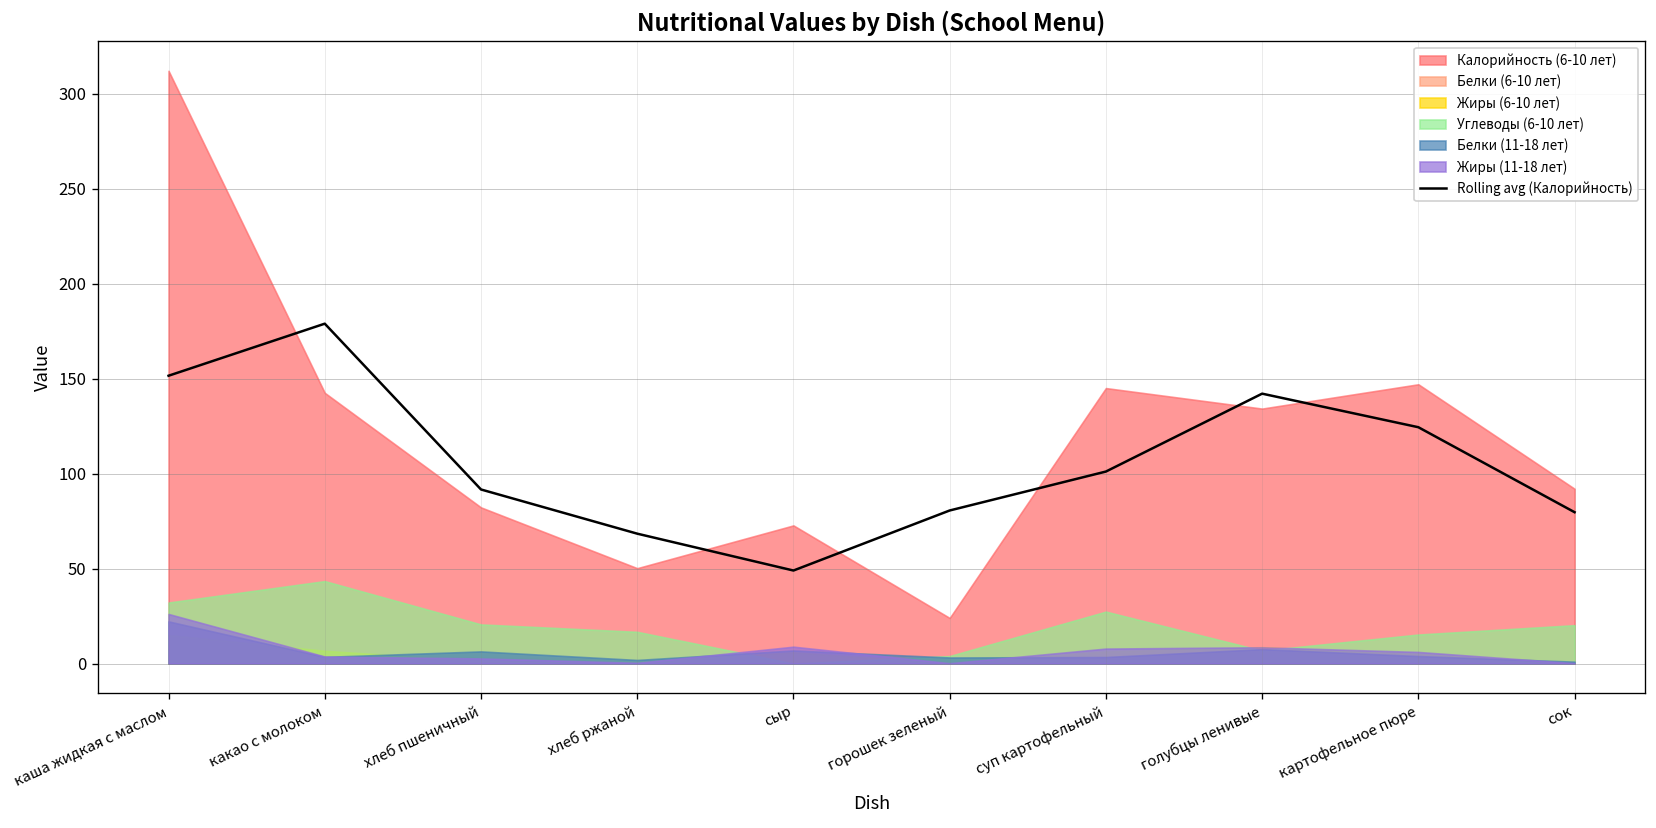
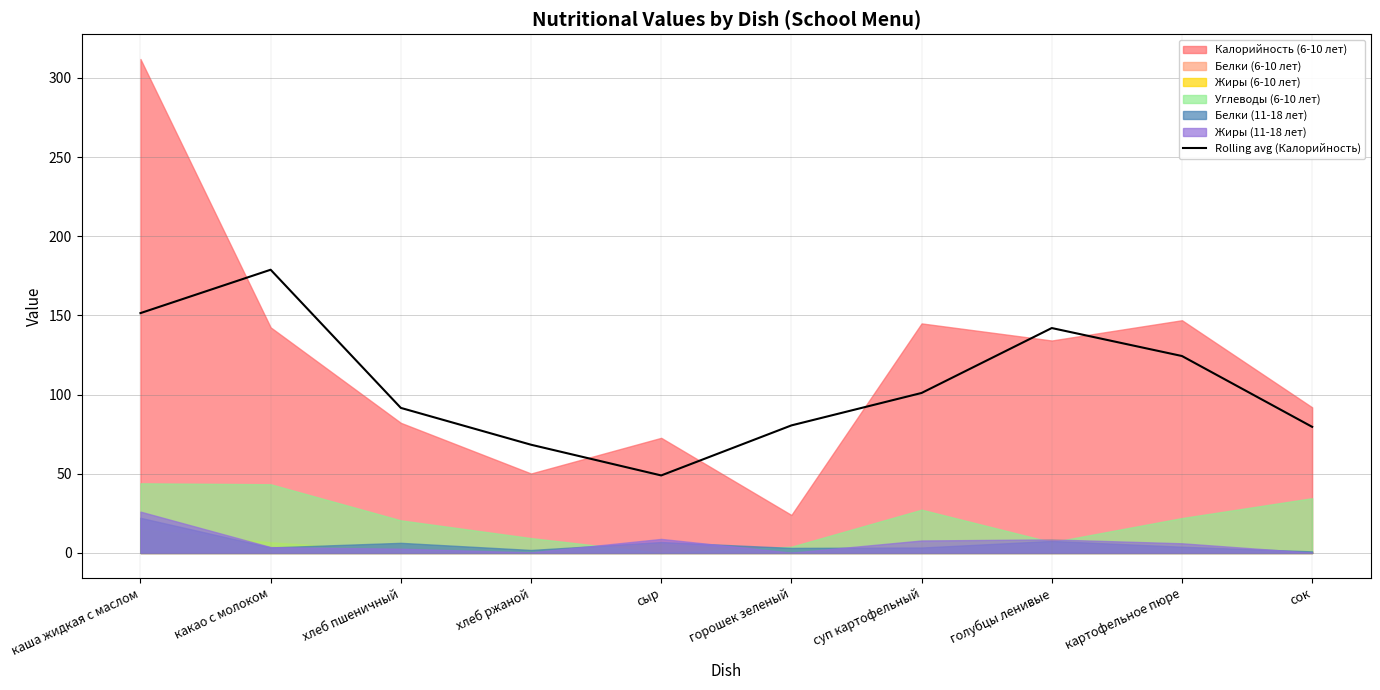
Углеводы (6-10 лет), каша жидкая с маслом: 32 -> 44
Углеводы (6-10 лет), хлеб ржаной: 17 -> 9
Углеводы (6-10 лет), картофельное пюре: 15 -> 22
Углеводы (6-10 лет), сок: 20 -> 35
